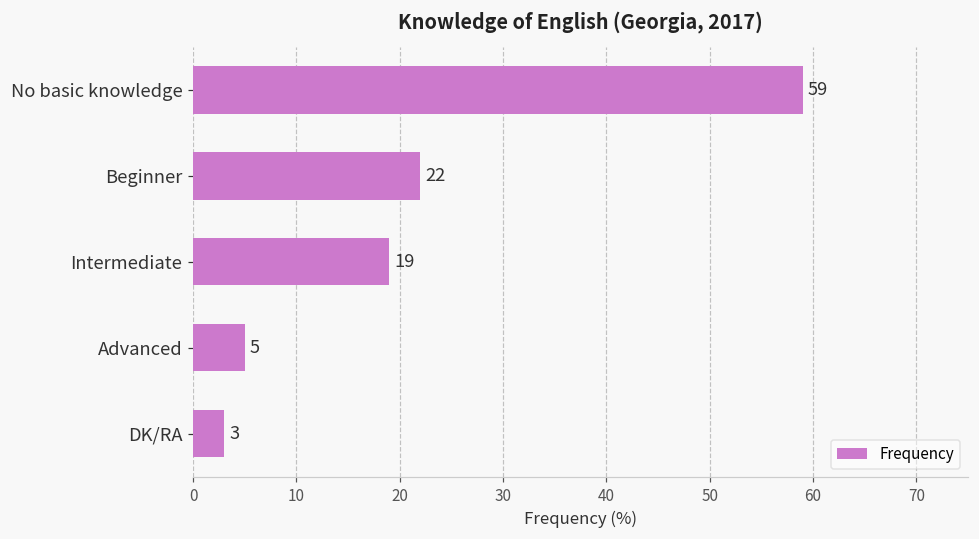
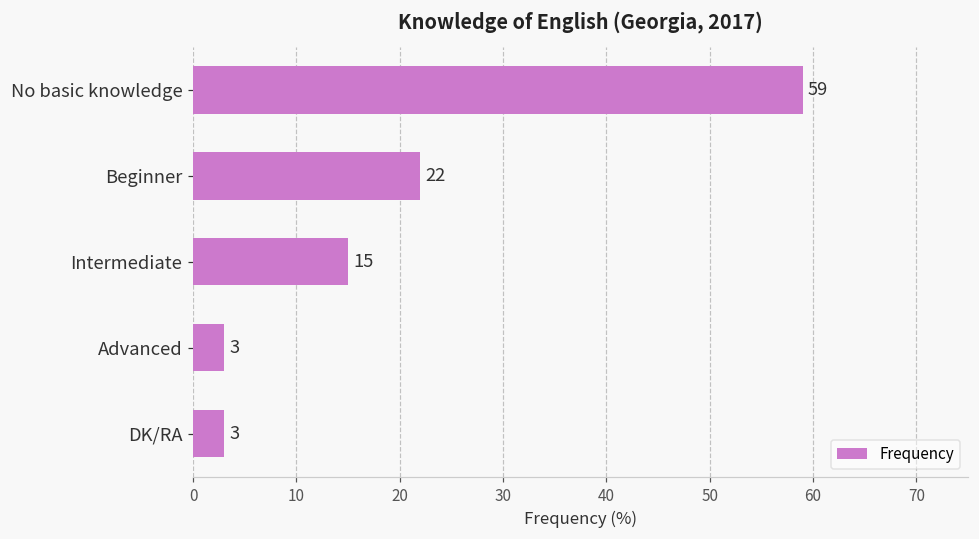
Intermediate: 19 -> 15
Advanced: 5 -> 3
